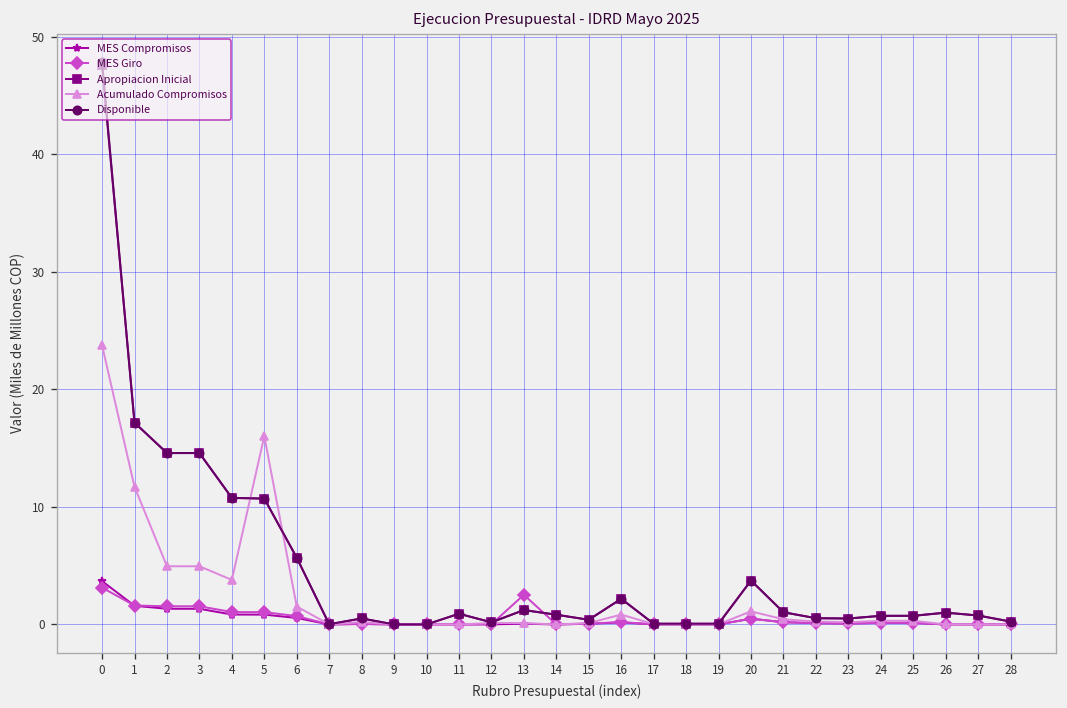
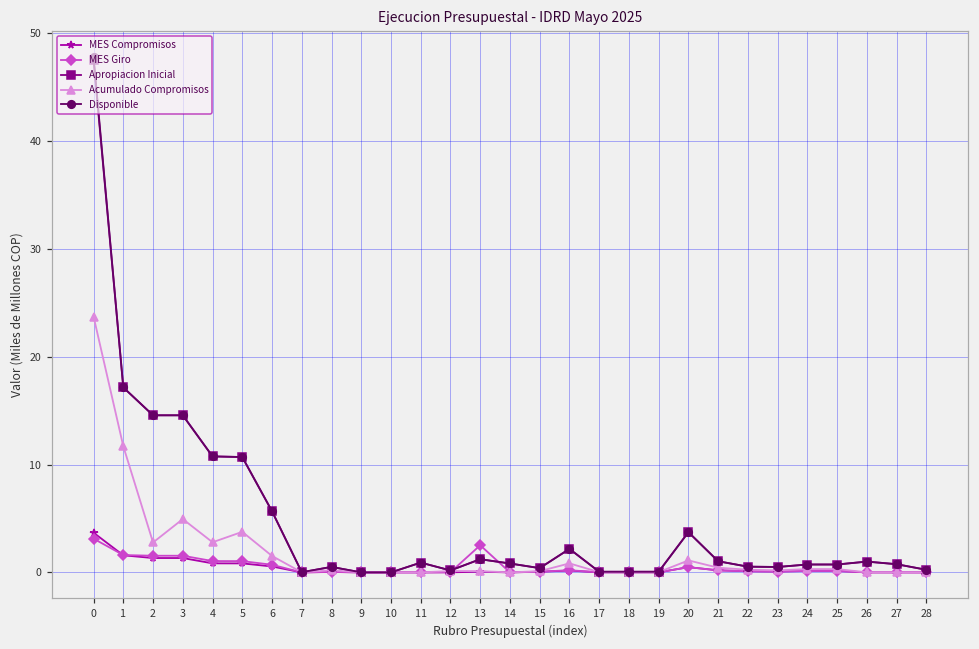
Acumulado Compromisos, 2: 5 -> 3
Acumulado Compromisos, 4: 4 -> 3
Acumulado Compromisos, 5: 16 -> 4
